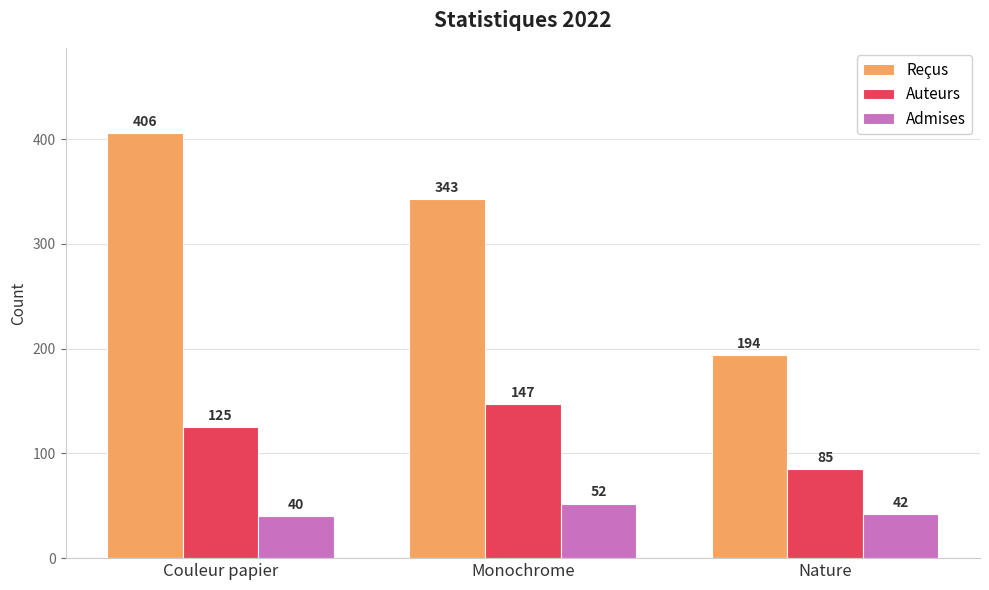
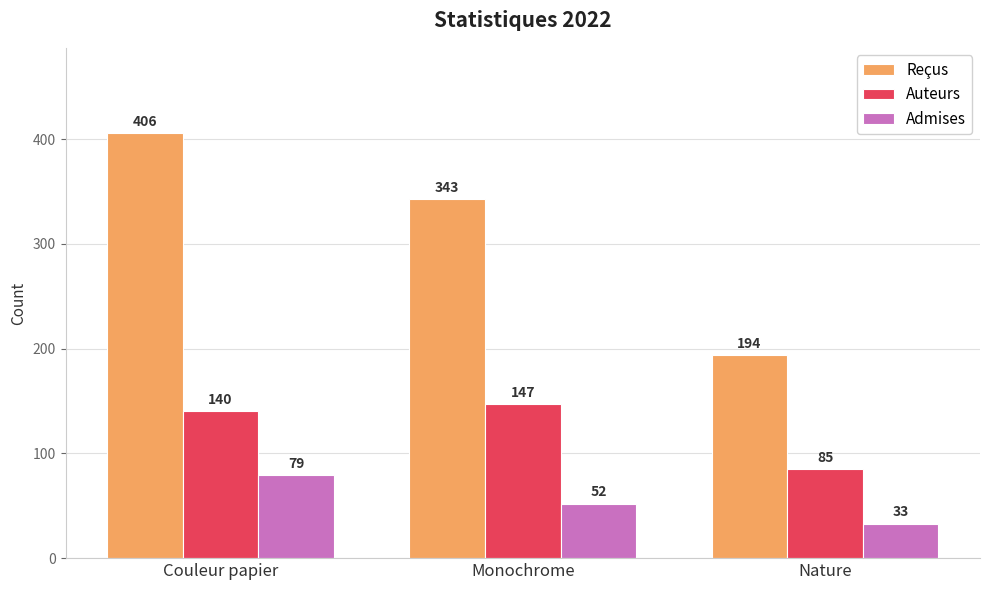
Auteurs, Couleur papier: 125 -> 140
Admises, Couleur papier: 40 -> 79
Admises, Nature: 42 -> 33
